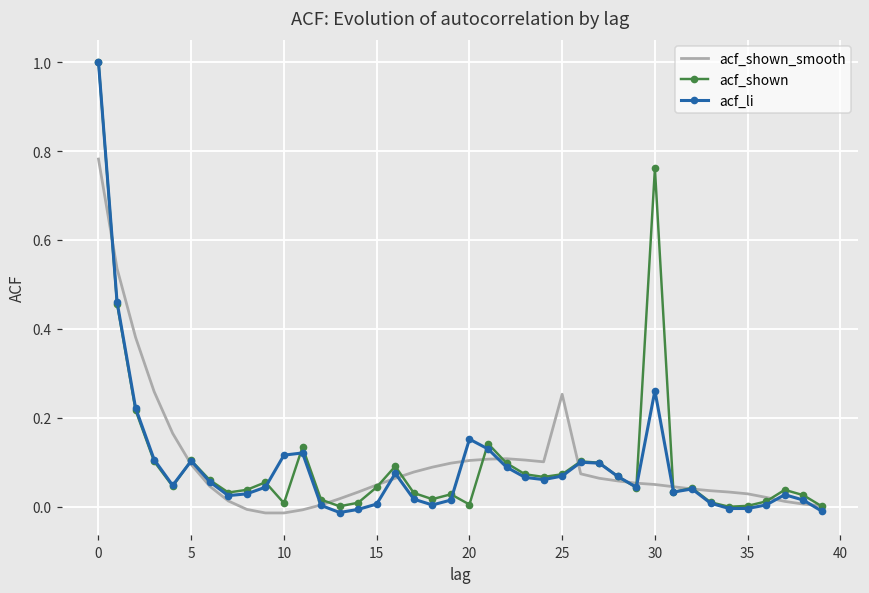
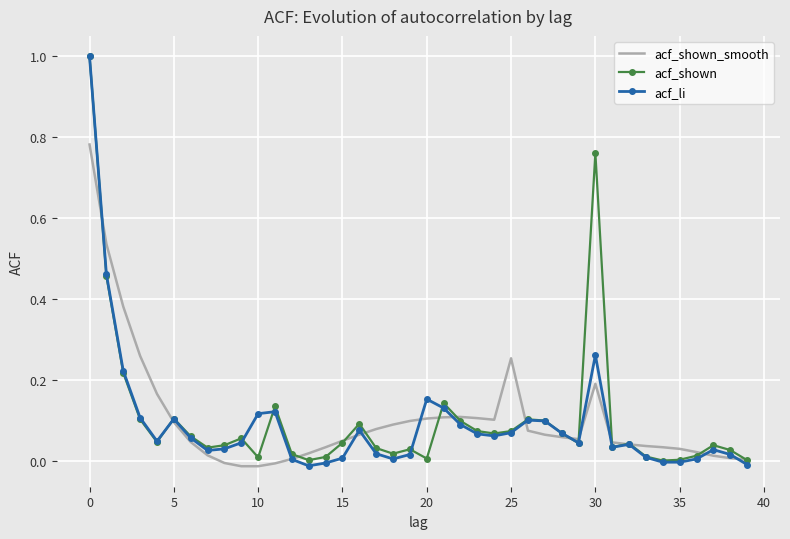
acf_shown_smooth, 30: 0.05 -> 0.19
